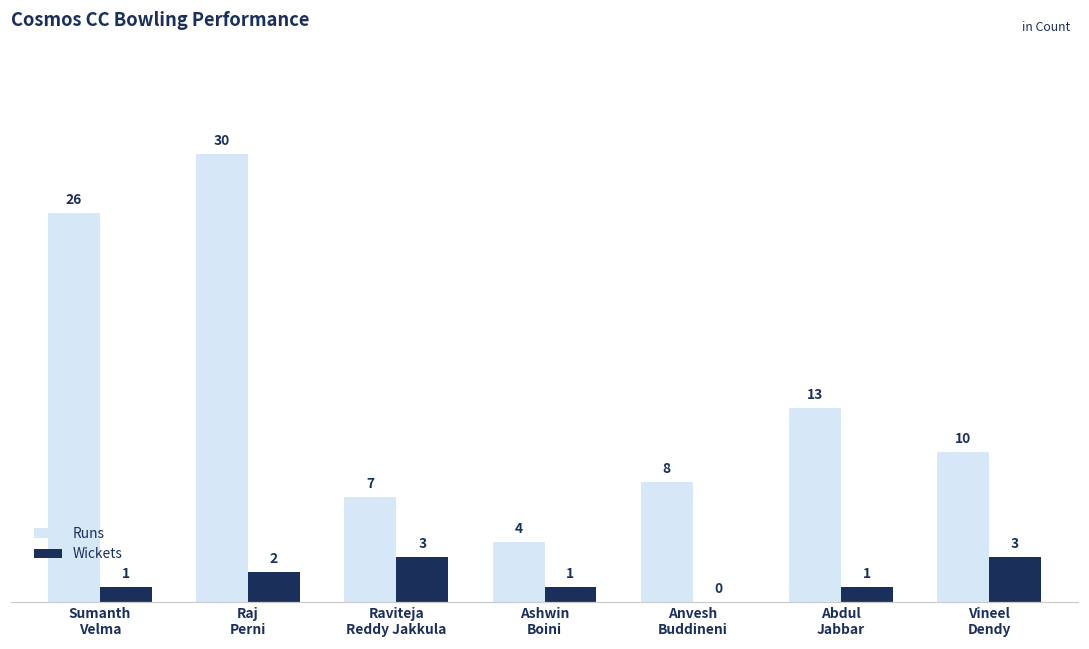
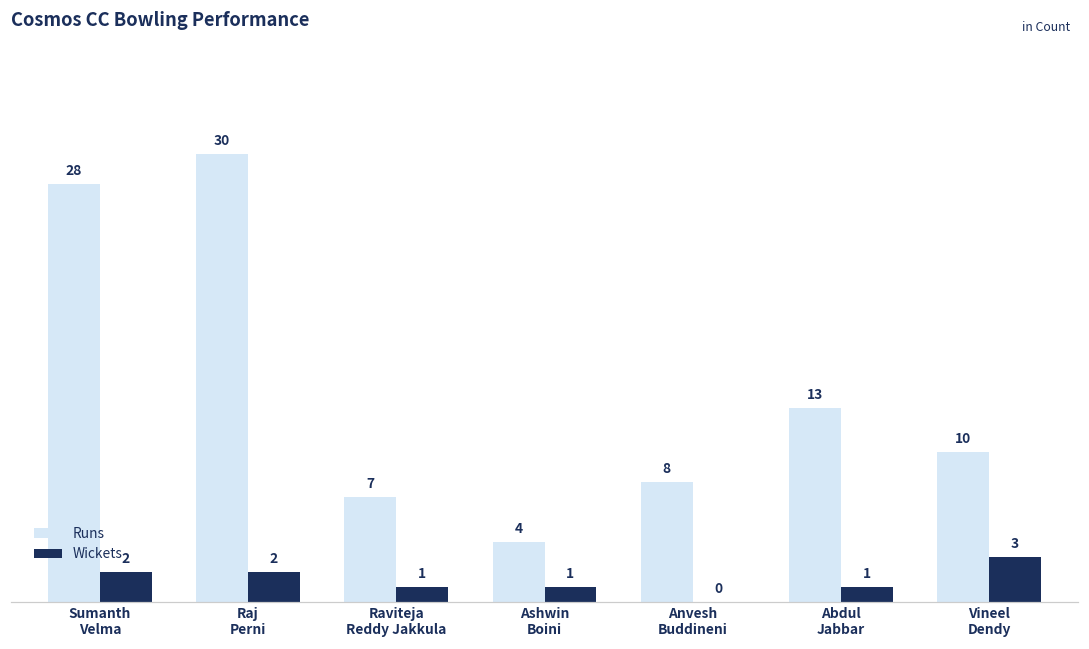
Runs, Sumanth Velma: 26 -> 28
Wickets, Sumanth Velma: 1 -> 2
Wickets, Raviteja Reddy Jakkula: 3 -> 1
